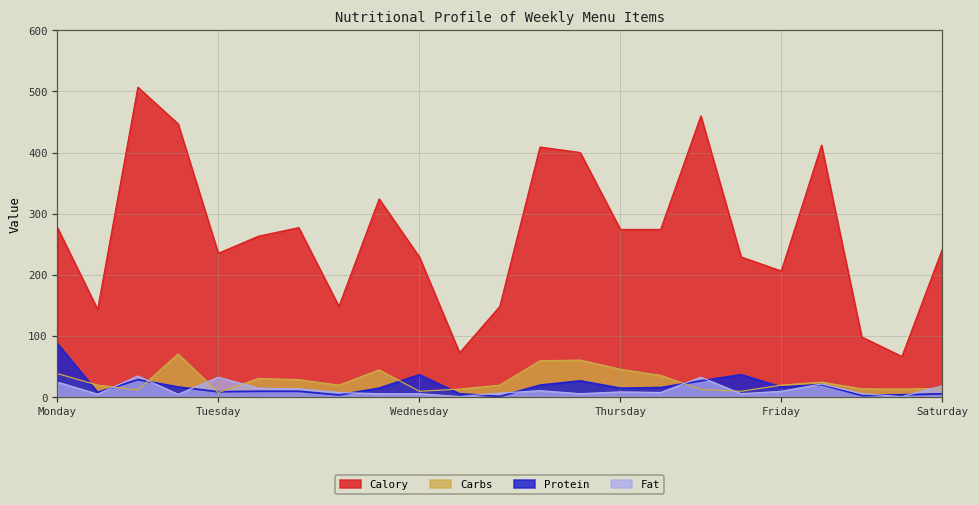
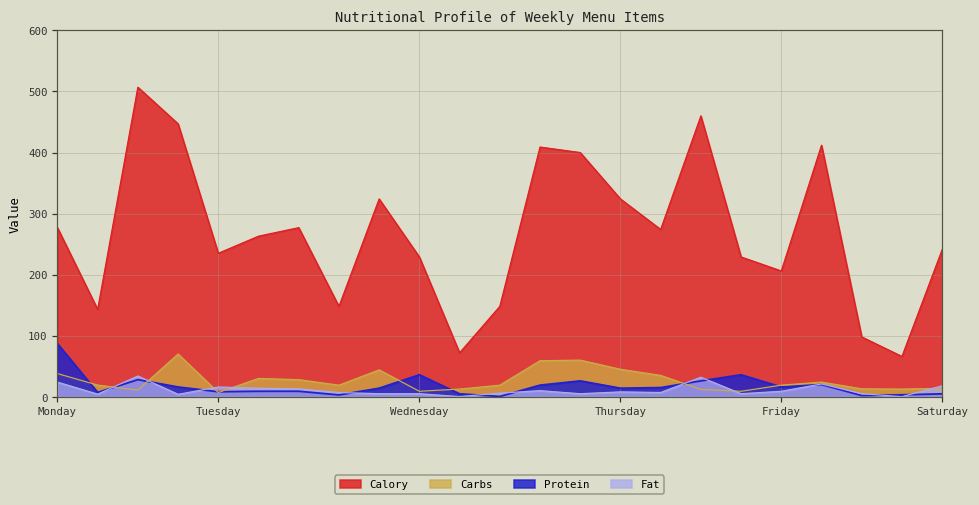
Fat, Tuesday: 30 -> 20
Calory, Thursday: 270 -> 320
